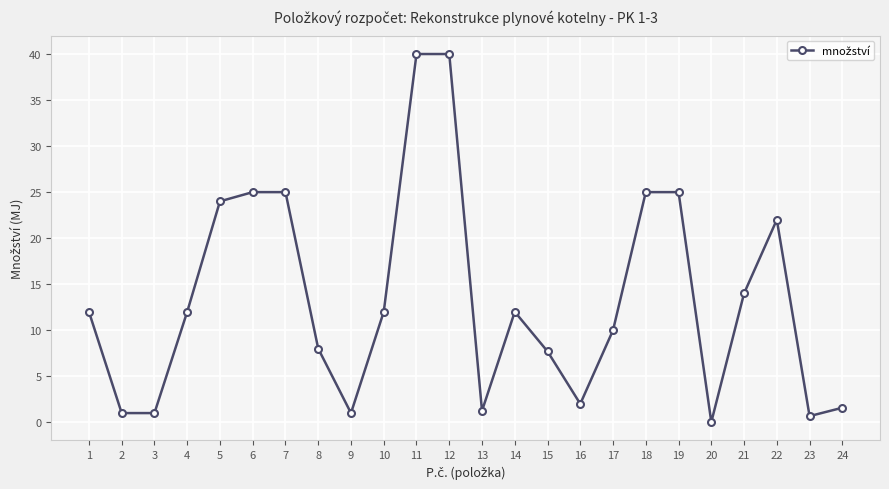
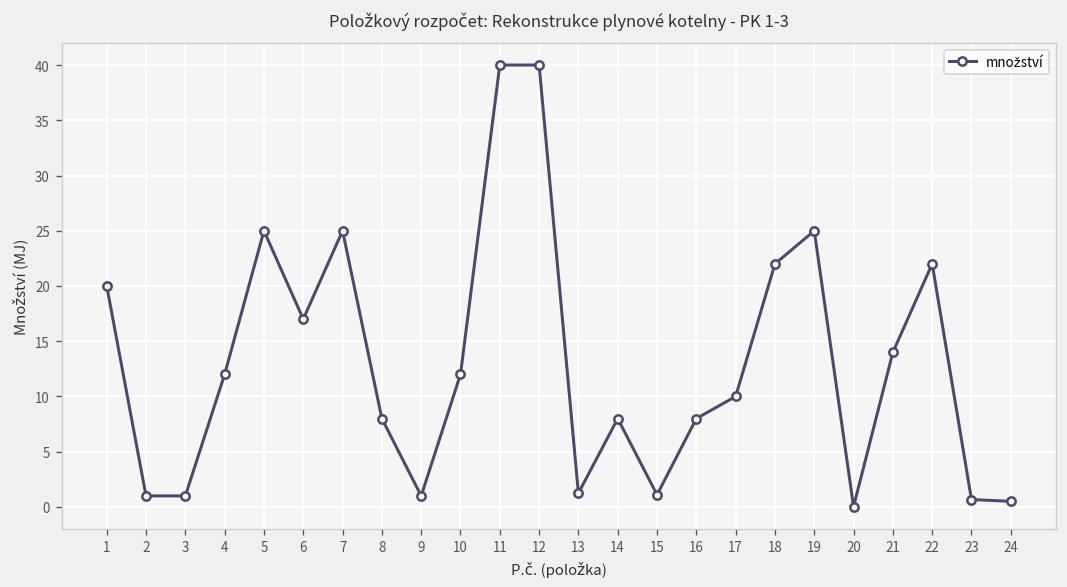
1: 12 -> 20
5: 24 -> 25
6: 25 -> 17
14: 12 -> 8
15: 8 -> 1
16: 2 -> 8
18: 25 -> 22
24: 2 -> 1
